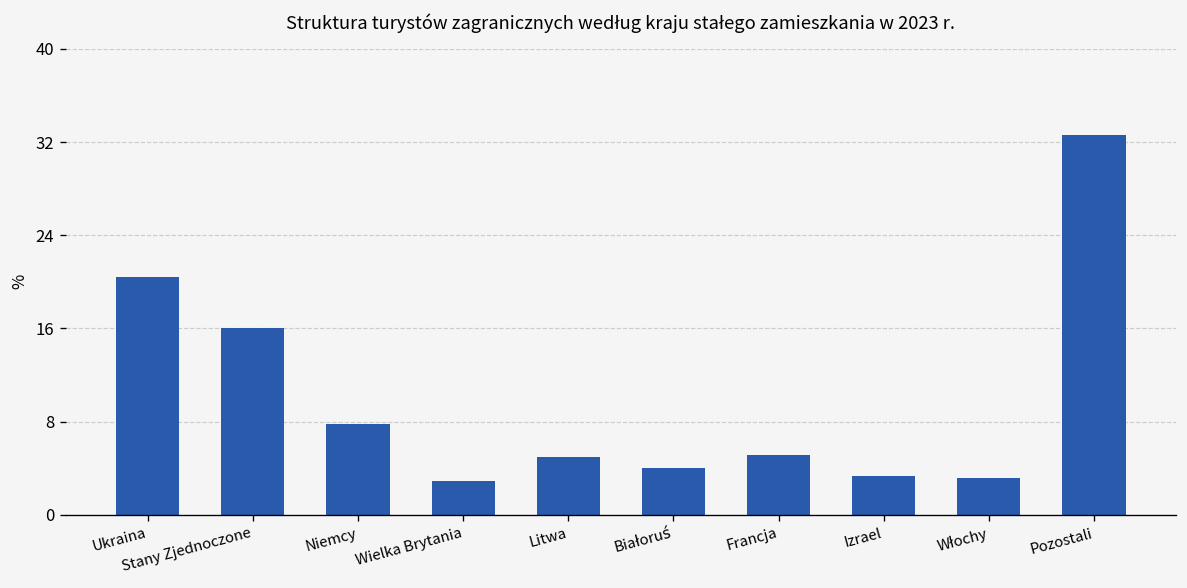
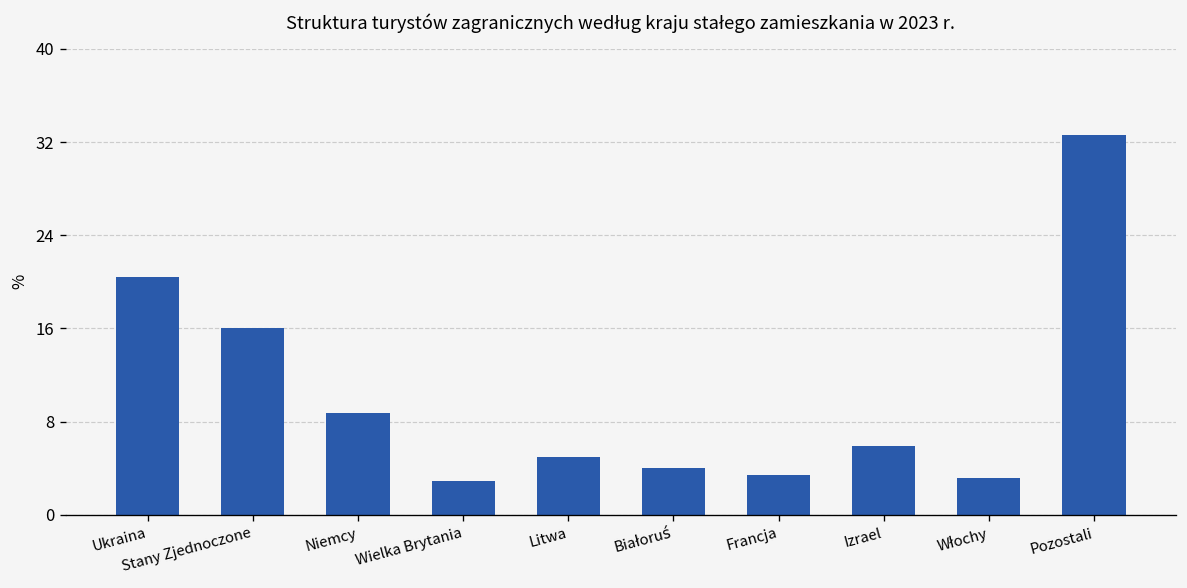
Niemcy: 8 -> 9
Francja: 5 -> 3
Izrael: 3 -> 6
